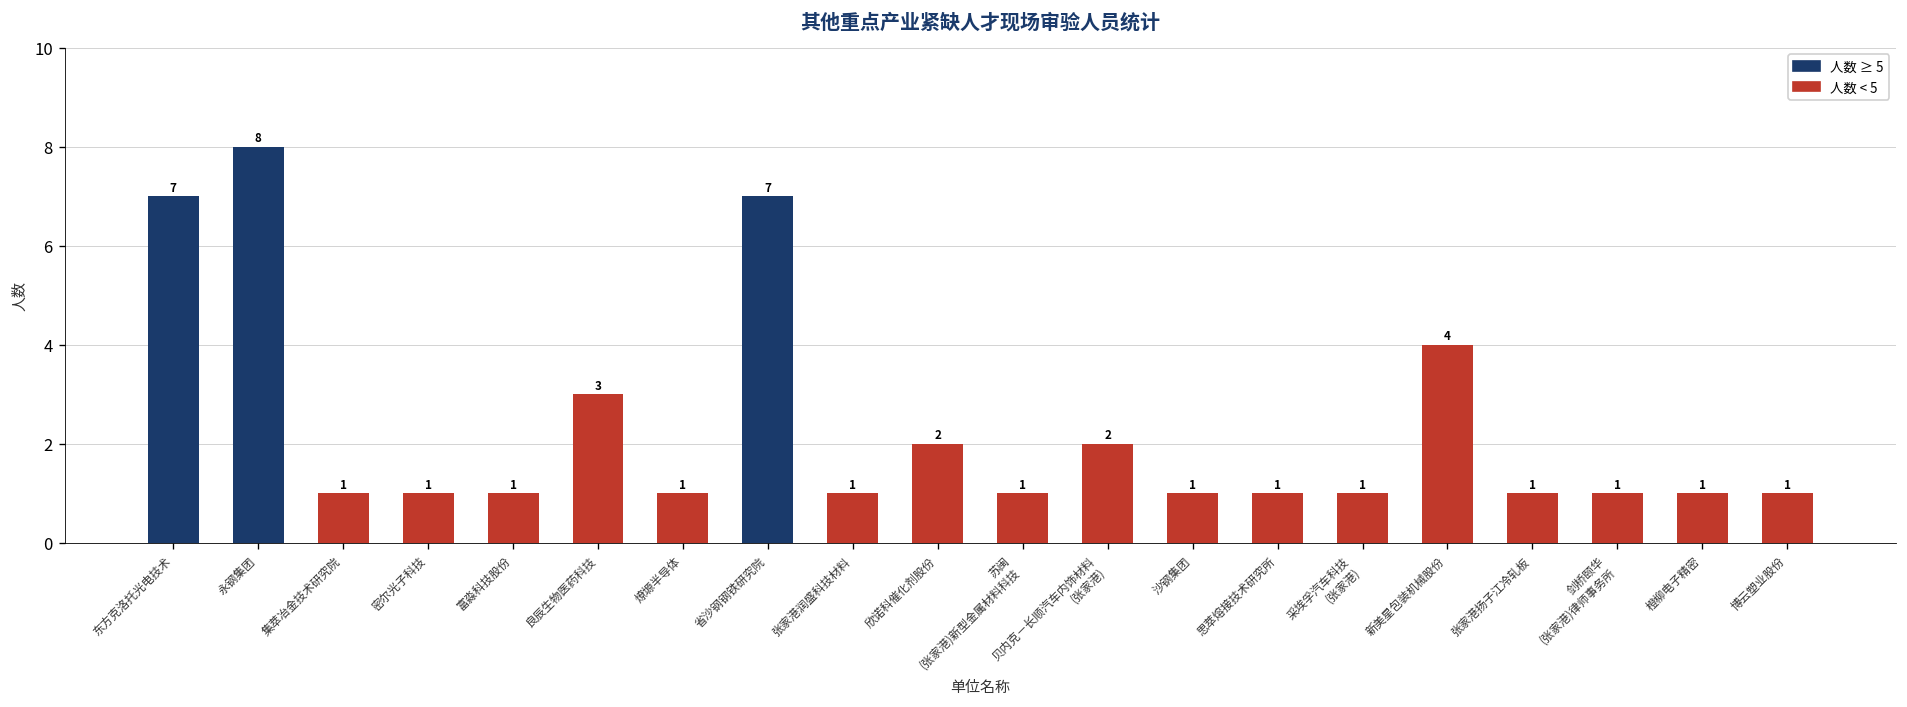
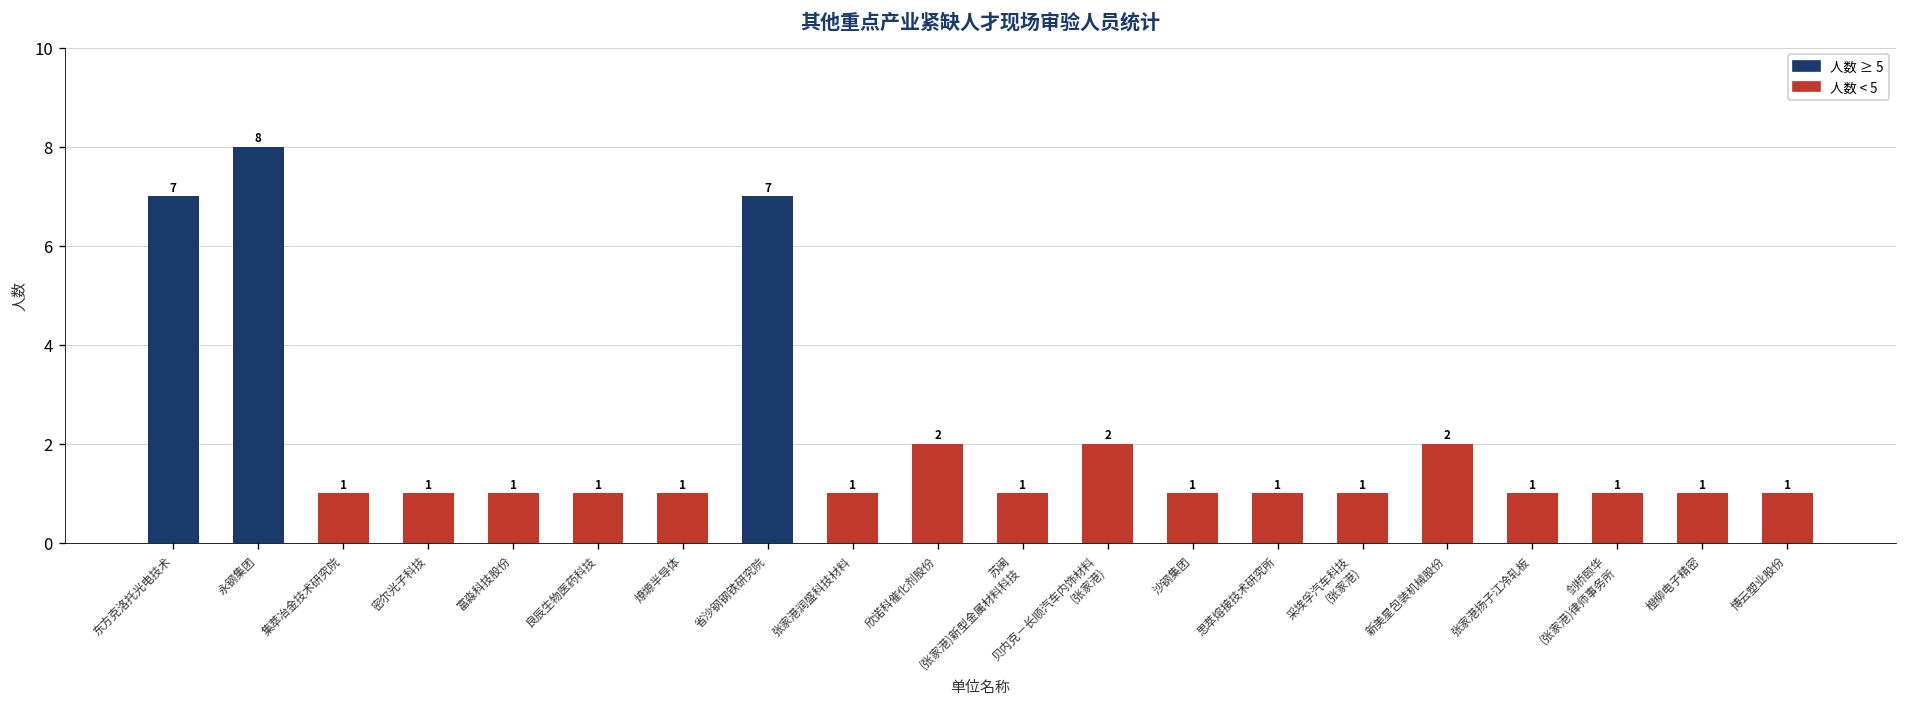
良辰生物医药科技: 3 -> 1
新美星包装机械股份: 4 -> 2
